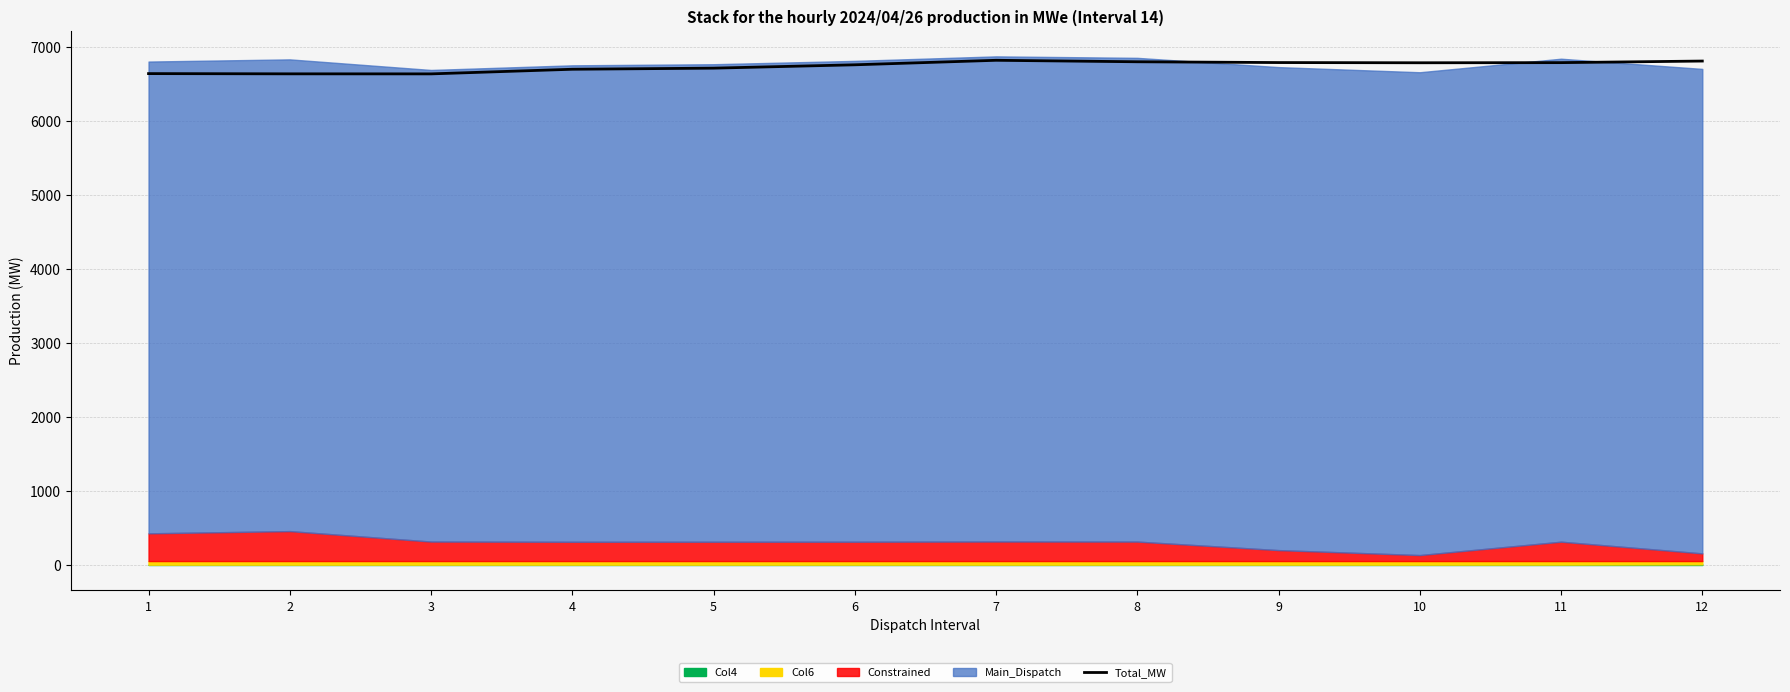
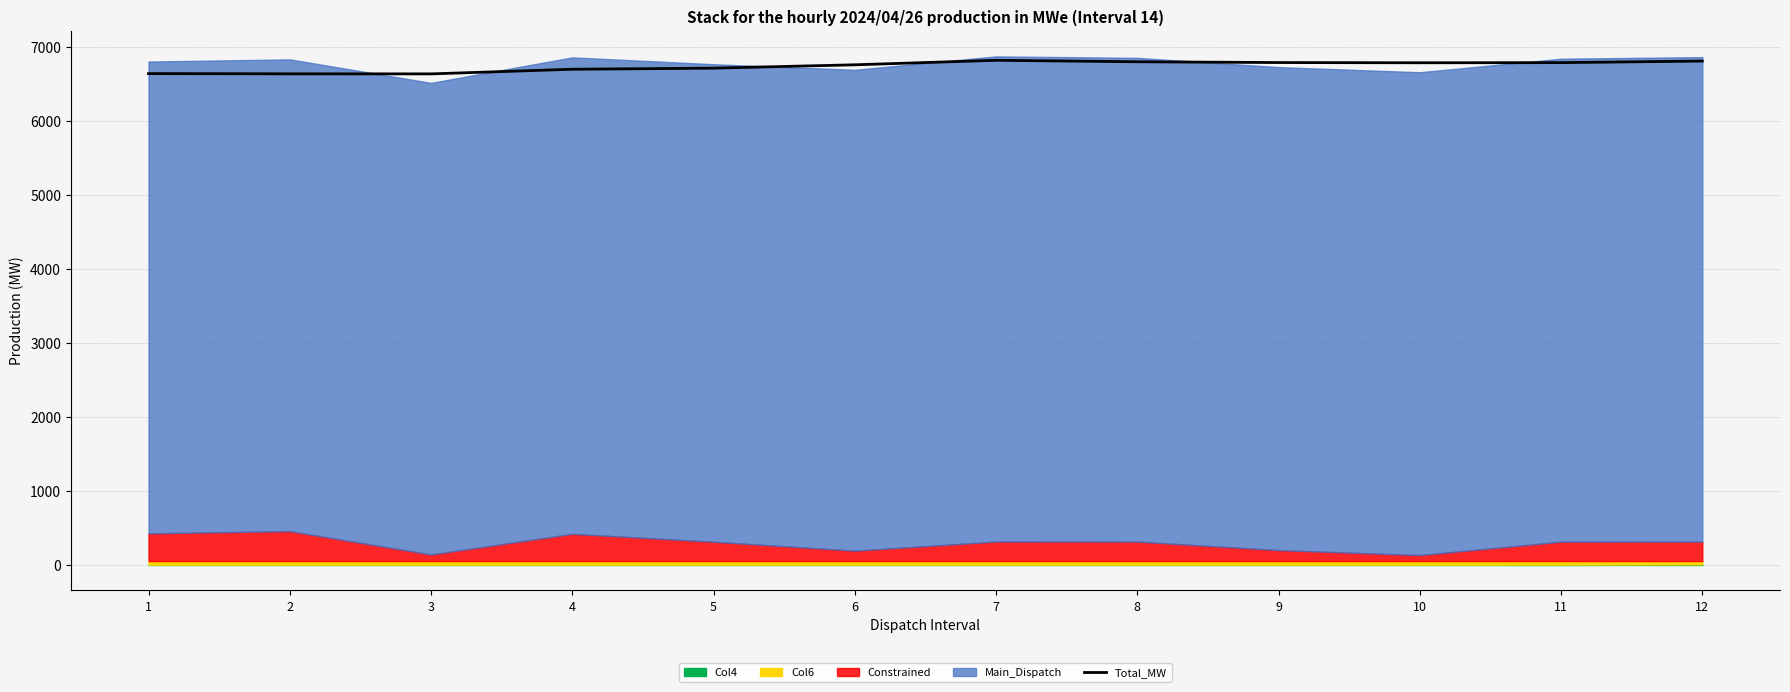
Constrained, 3: 300 -> 100
Constrained, 4: 300 -> 400
Constrained, 6: 300 -> 100
Constrained, 12: 100 -> 300
